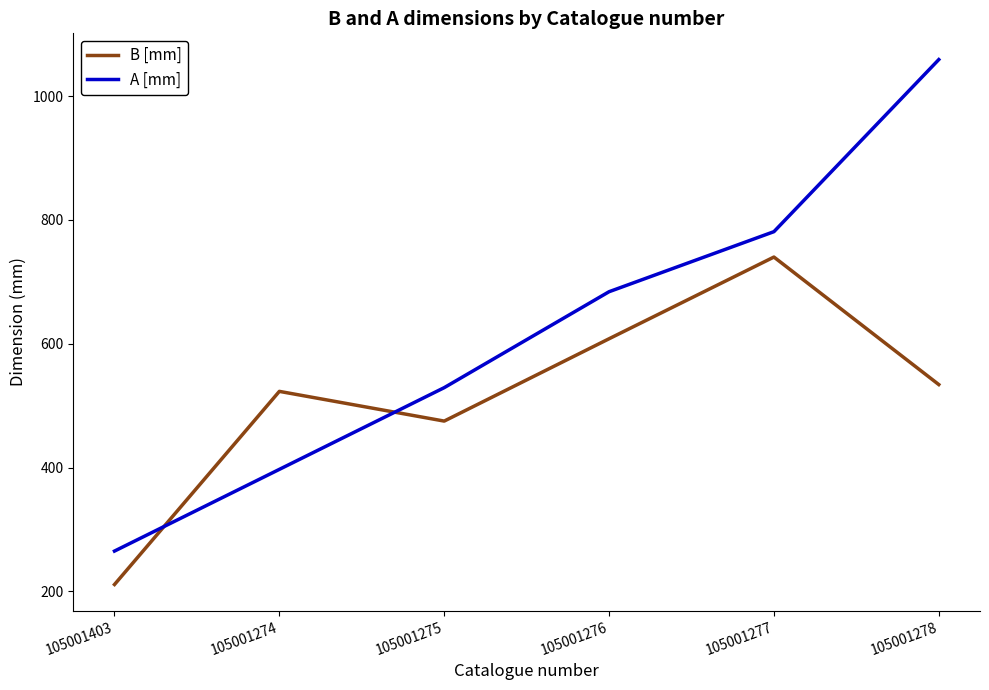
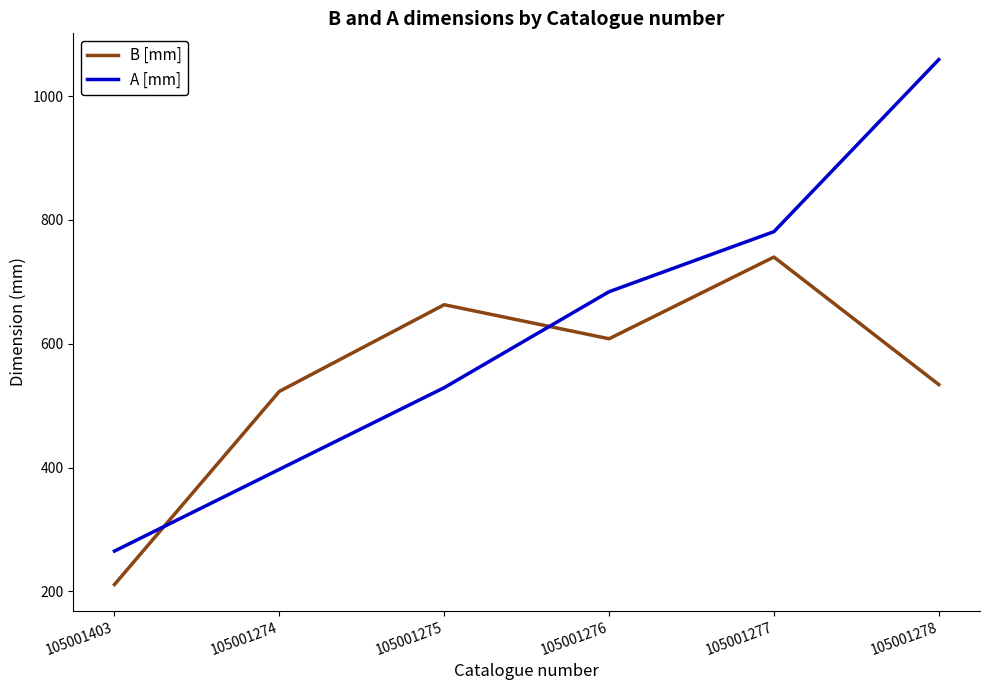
B [mm], 105001275: 480 -> 660
